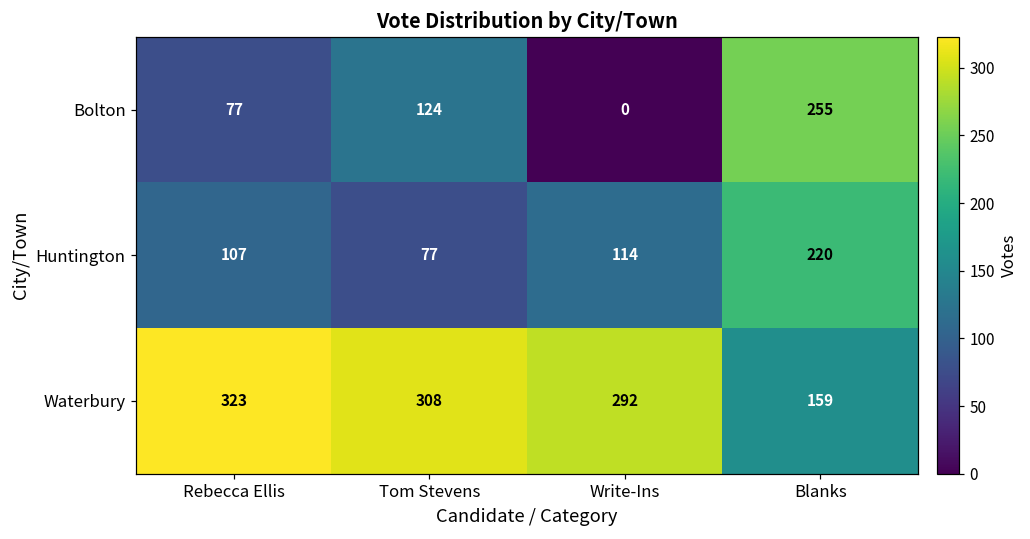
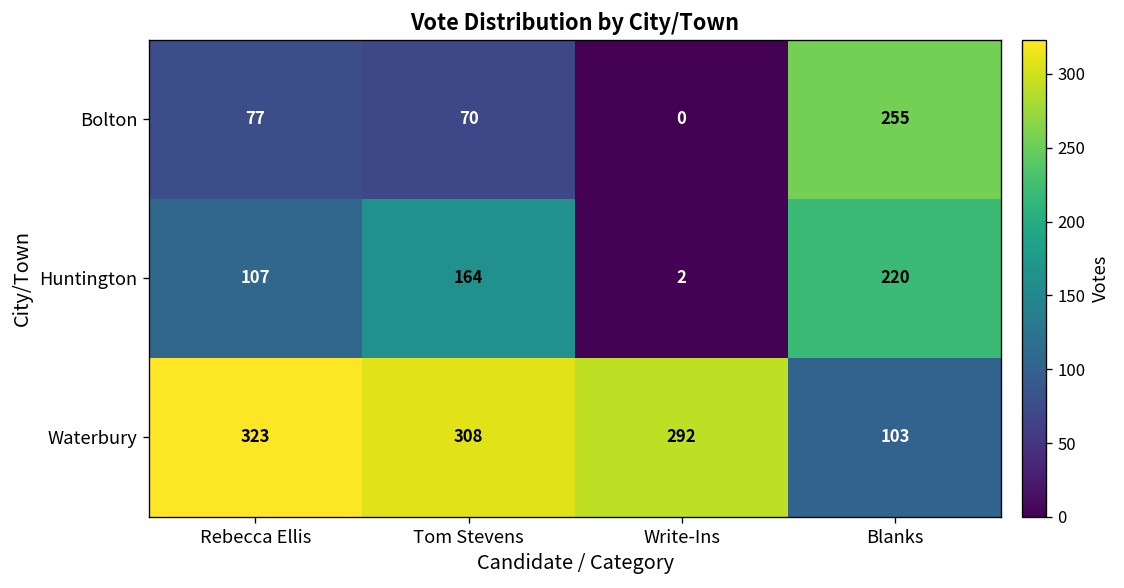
Bolton, Tom Stevens: 124 -> 70
Huntington, Tom Stevens: 77 -> 164
Huntington, Write-Ins: 114 -> 2
Waterbury, Blanks: 159 -> 103
